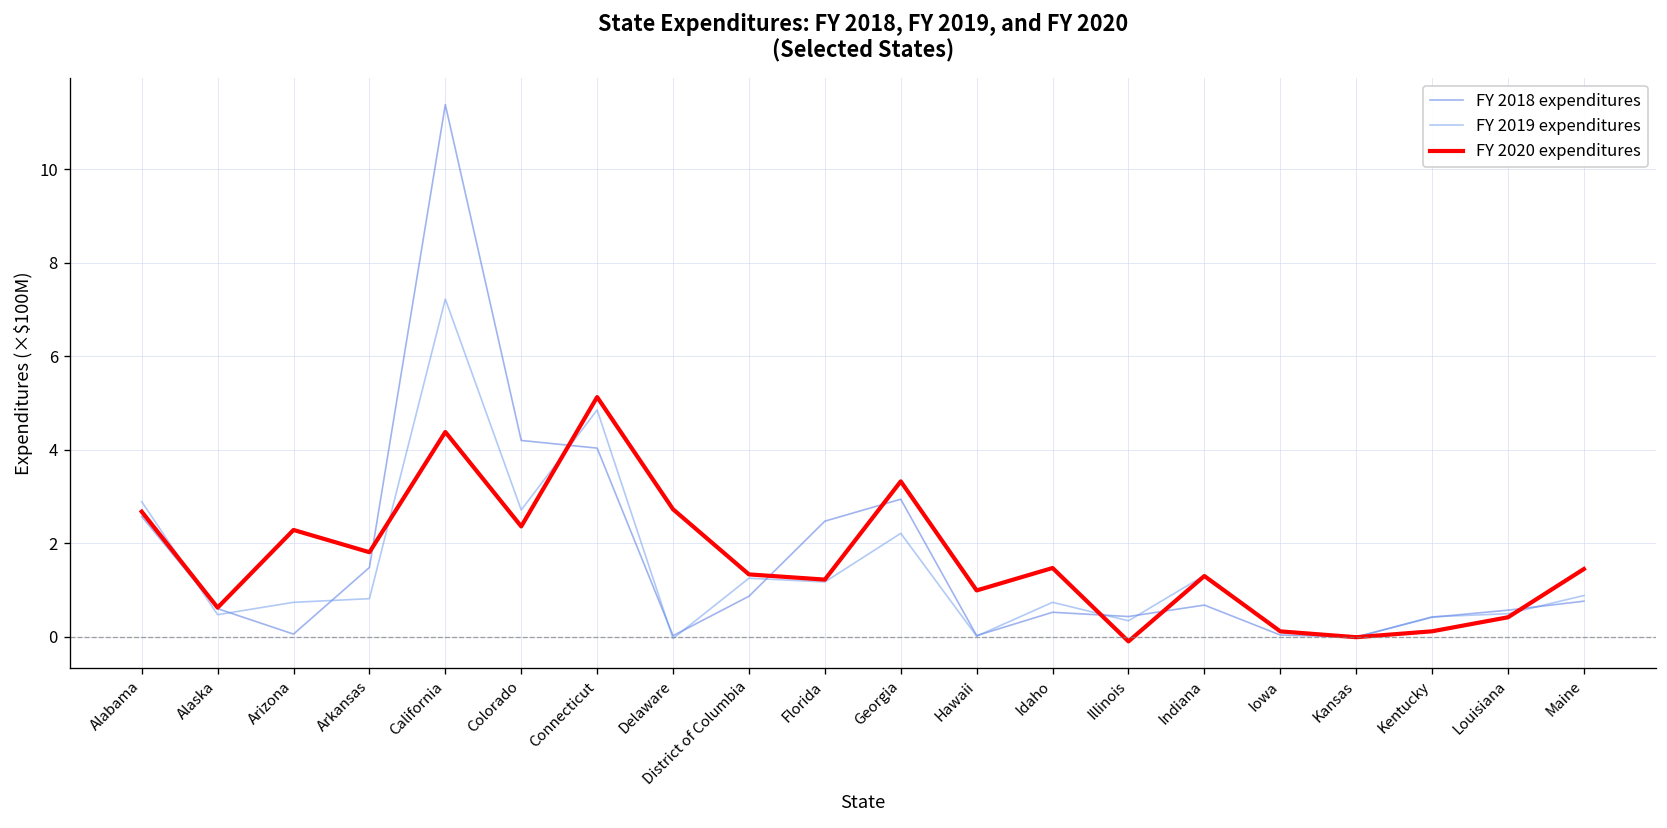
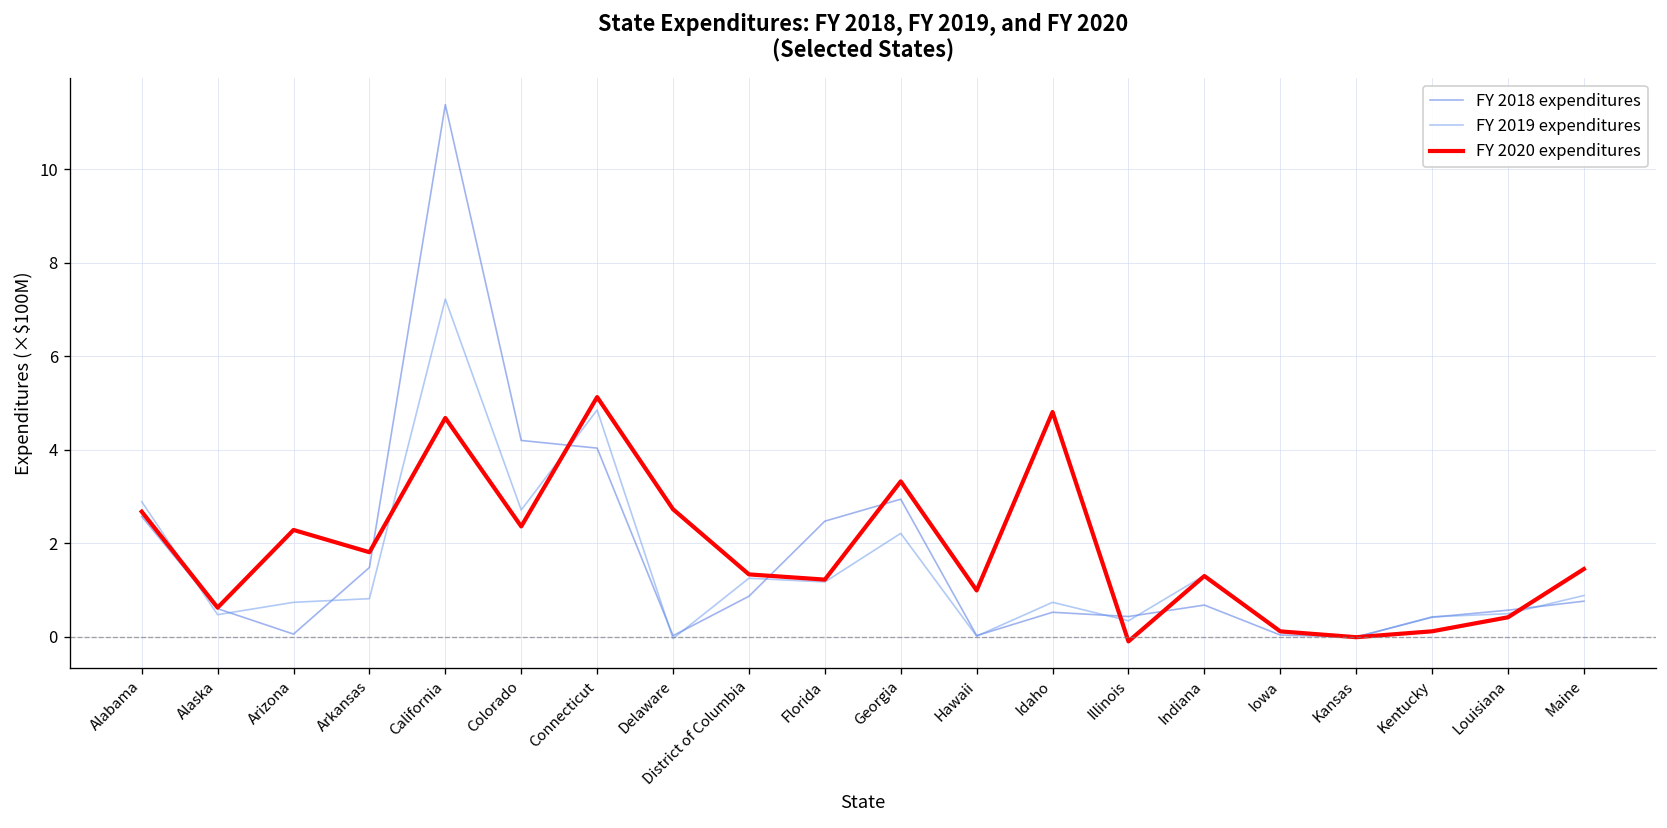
FY 2020 expenditures, California: 4.4 -> 4.7
FY 2020 expenditures, Idaho: 1.5 -> 4.8
